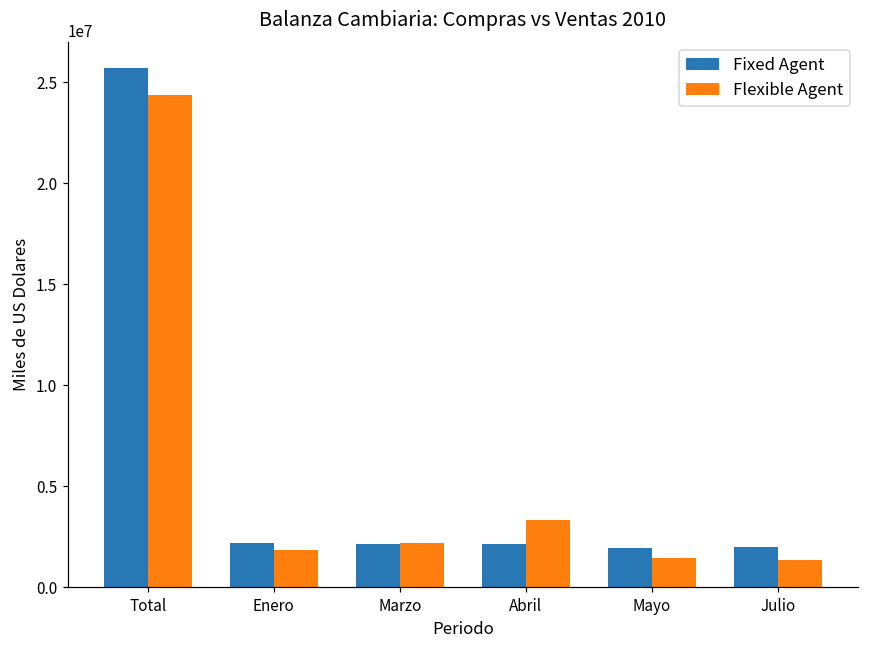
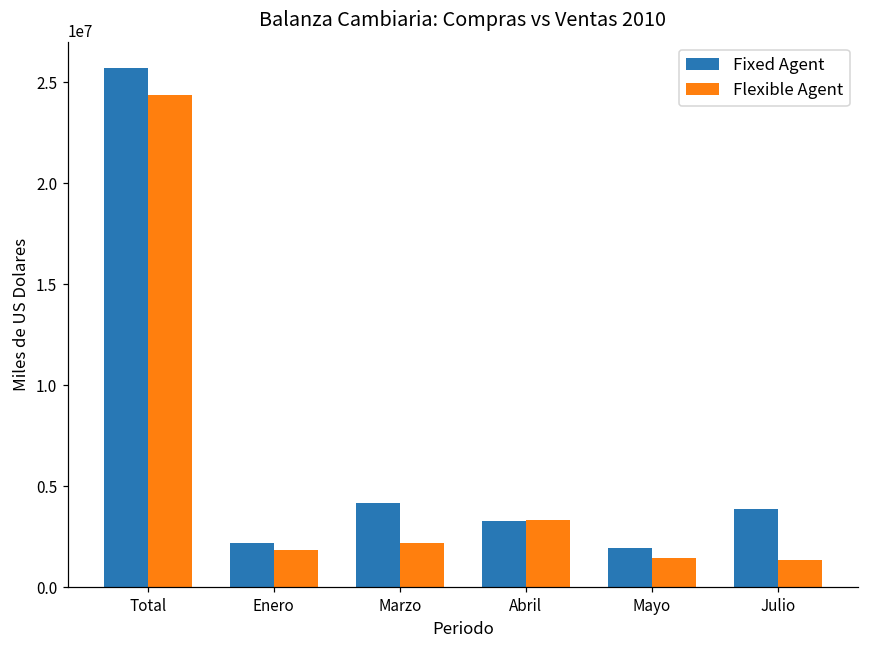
Fixed Agent, Marzo: 2200000 -> 4200000
Fixed Agent, Abril: 2200000 -> 3300000
Fixed Agent, Julio: 2000000 -> 3800000
